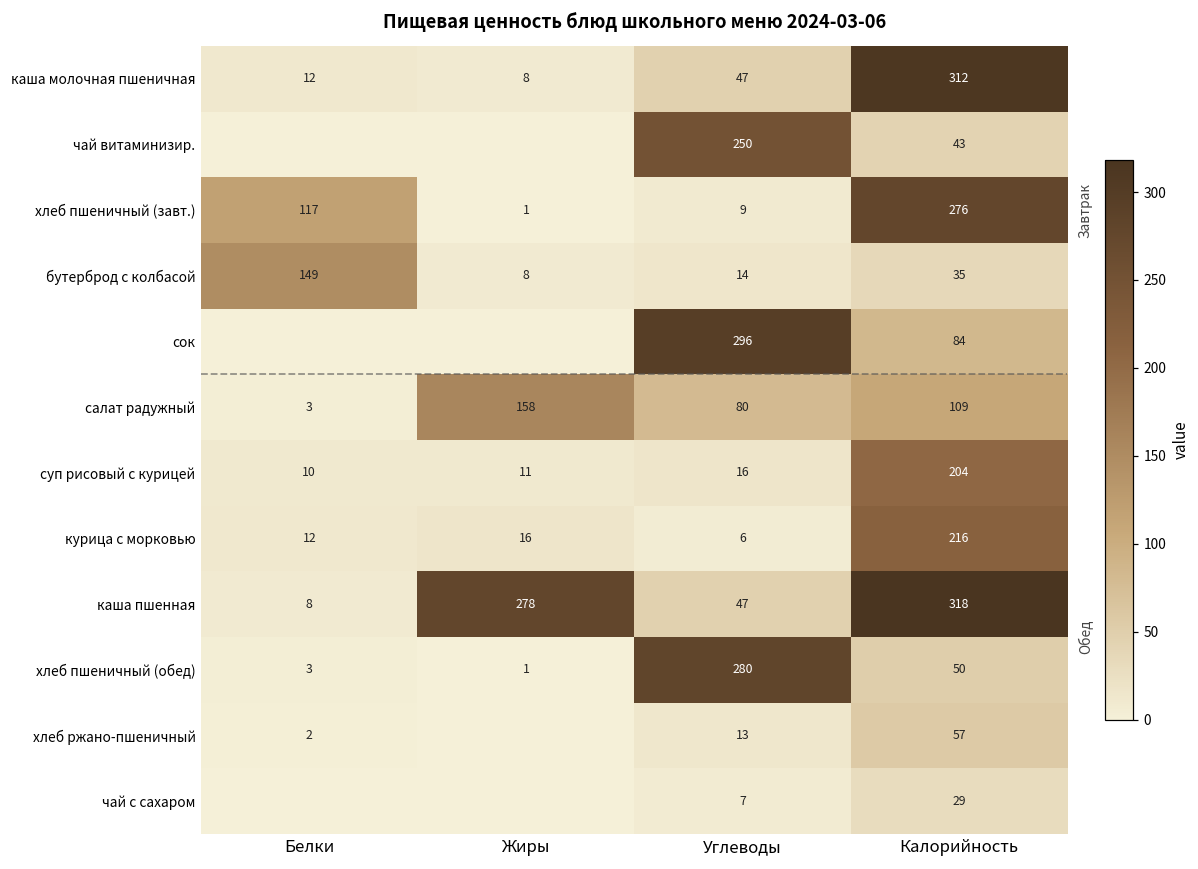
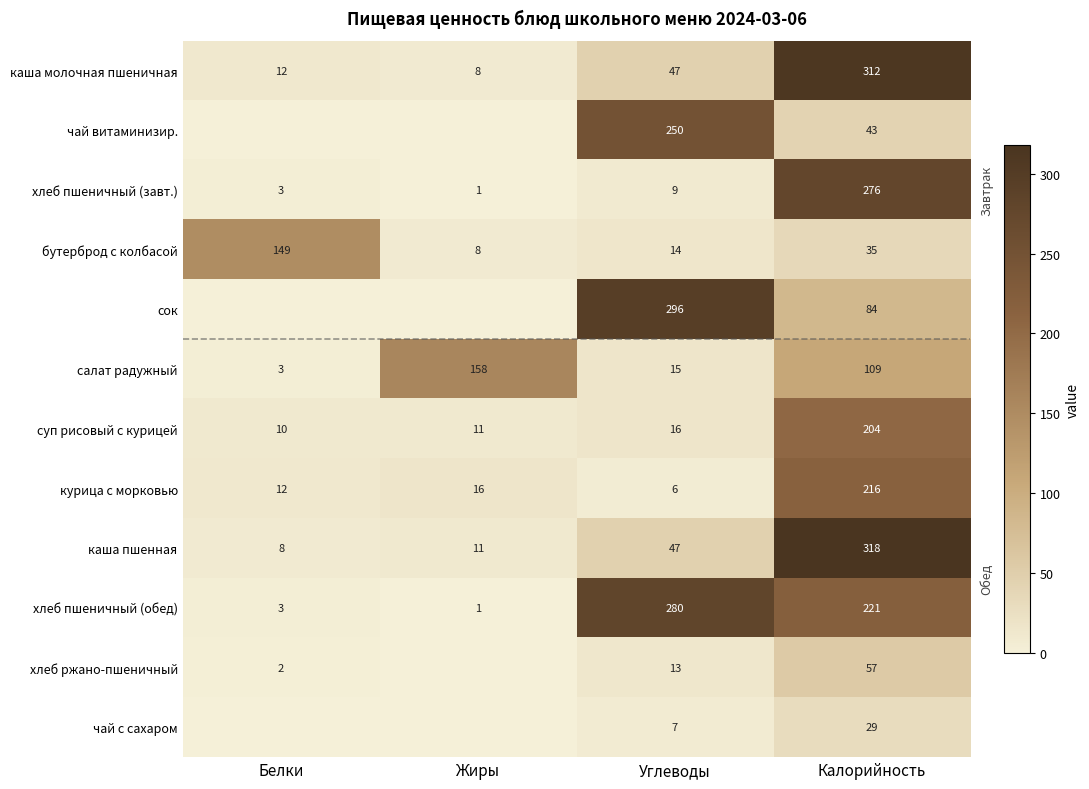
хлеб пшеничный (завт.), Белки: 117 -> 3
салат радужный, Углеводы: 80 -> 15
каша пшенная, Жиры: 278 -> 11
хлеб пшеничный (обед), Калорийность: 50 -> 221
